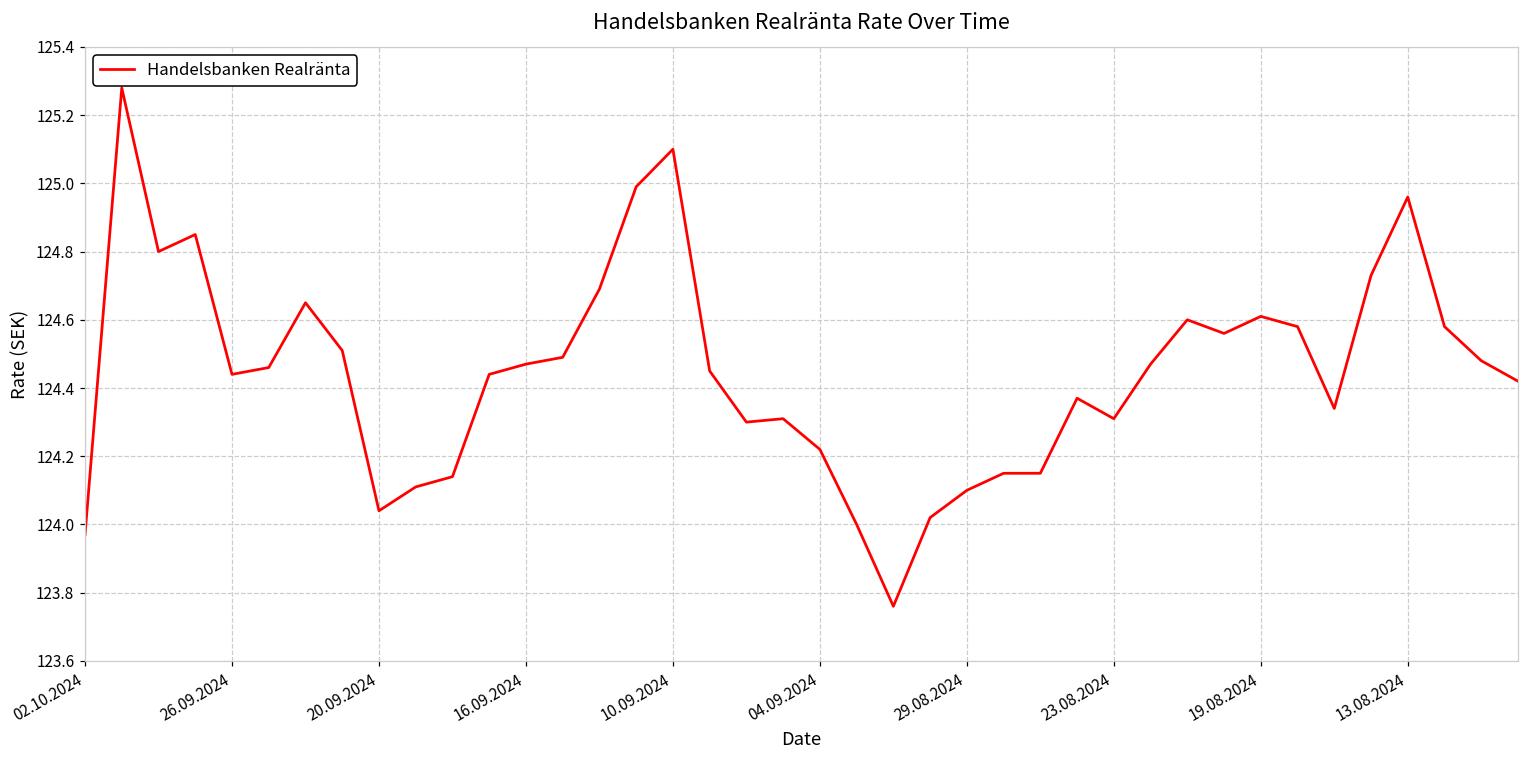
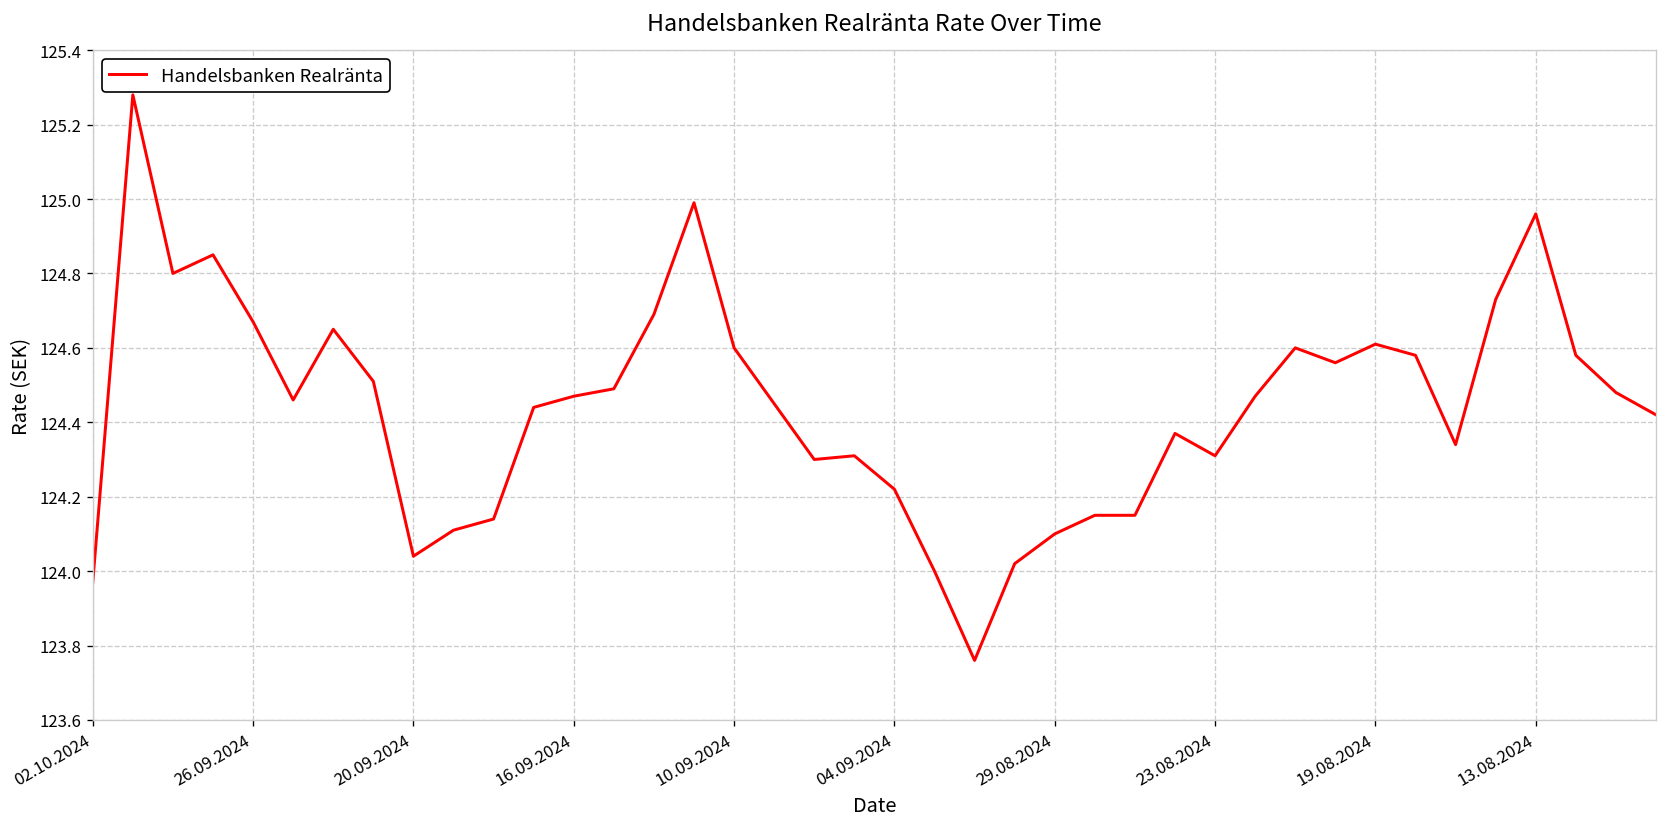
26.09.2024: 124.44 -> 124.67
10.09.2024: 125.1 -> 124.6
